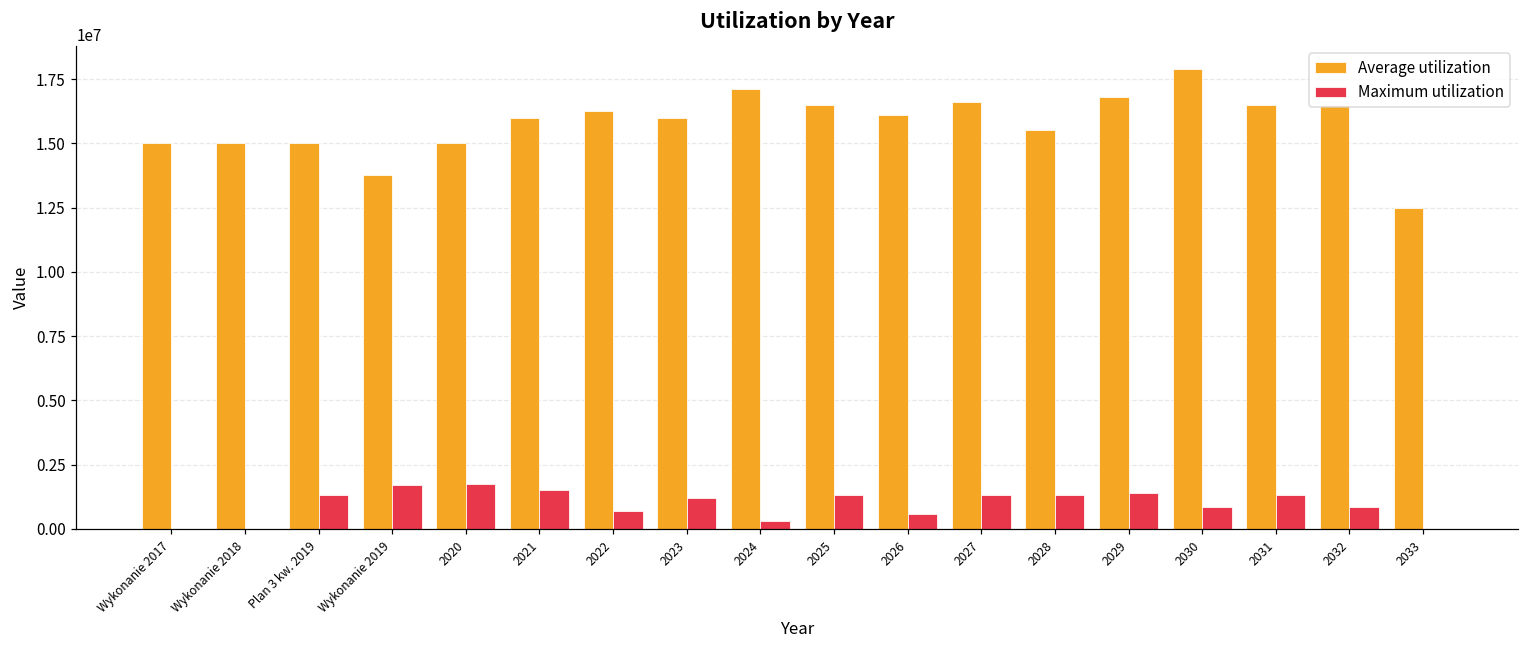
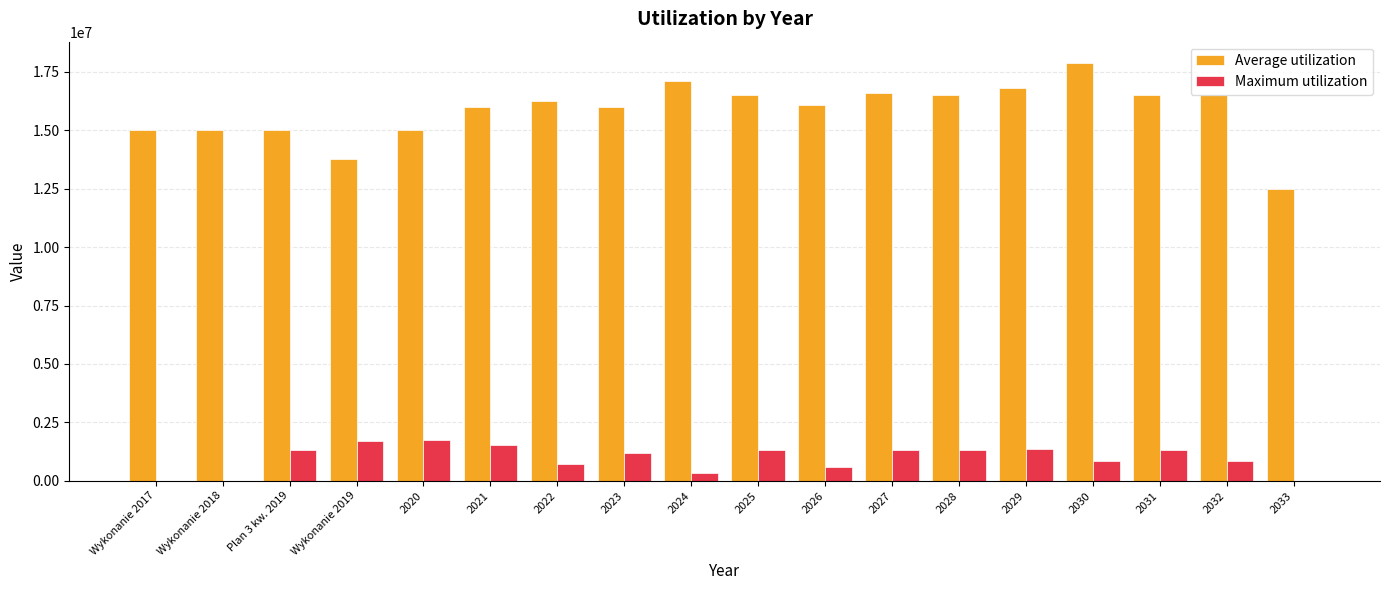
Average utilization, 2028: 15500000 -> 16500000
